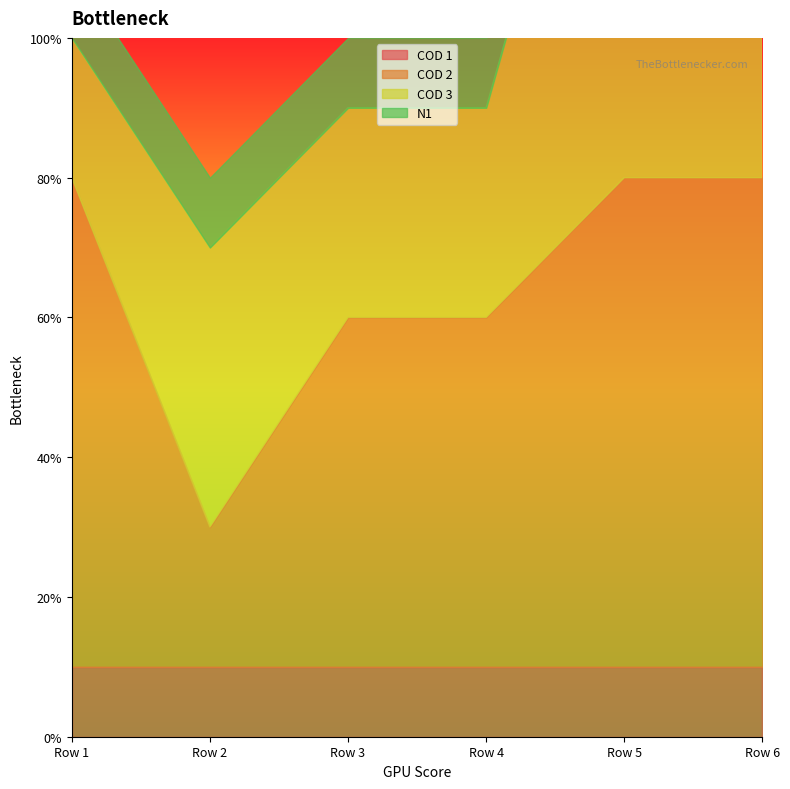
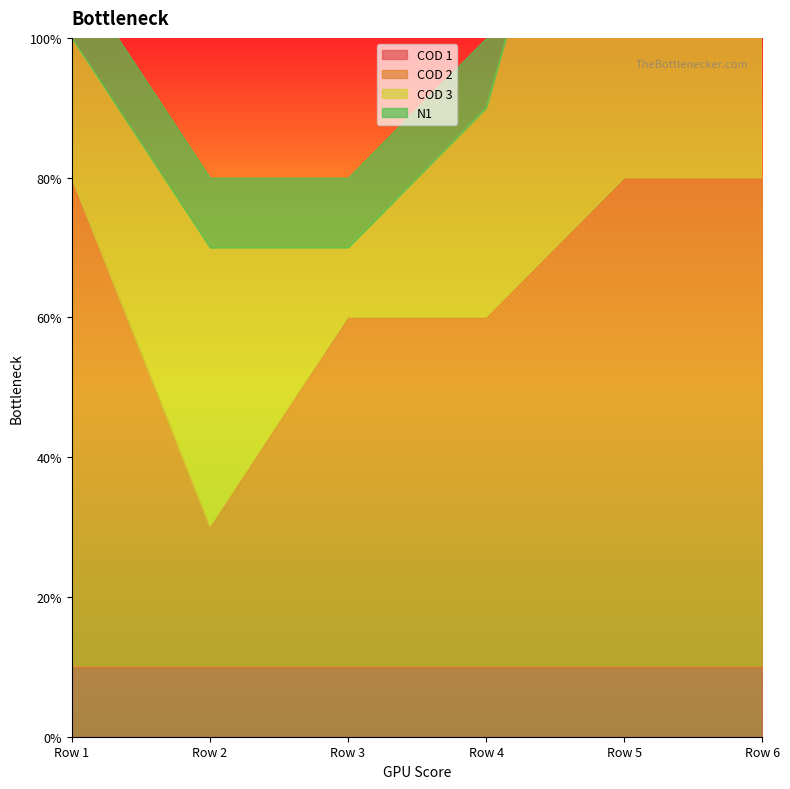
COD 3, Row 3: 30% -> 10%
